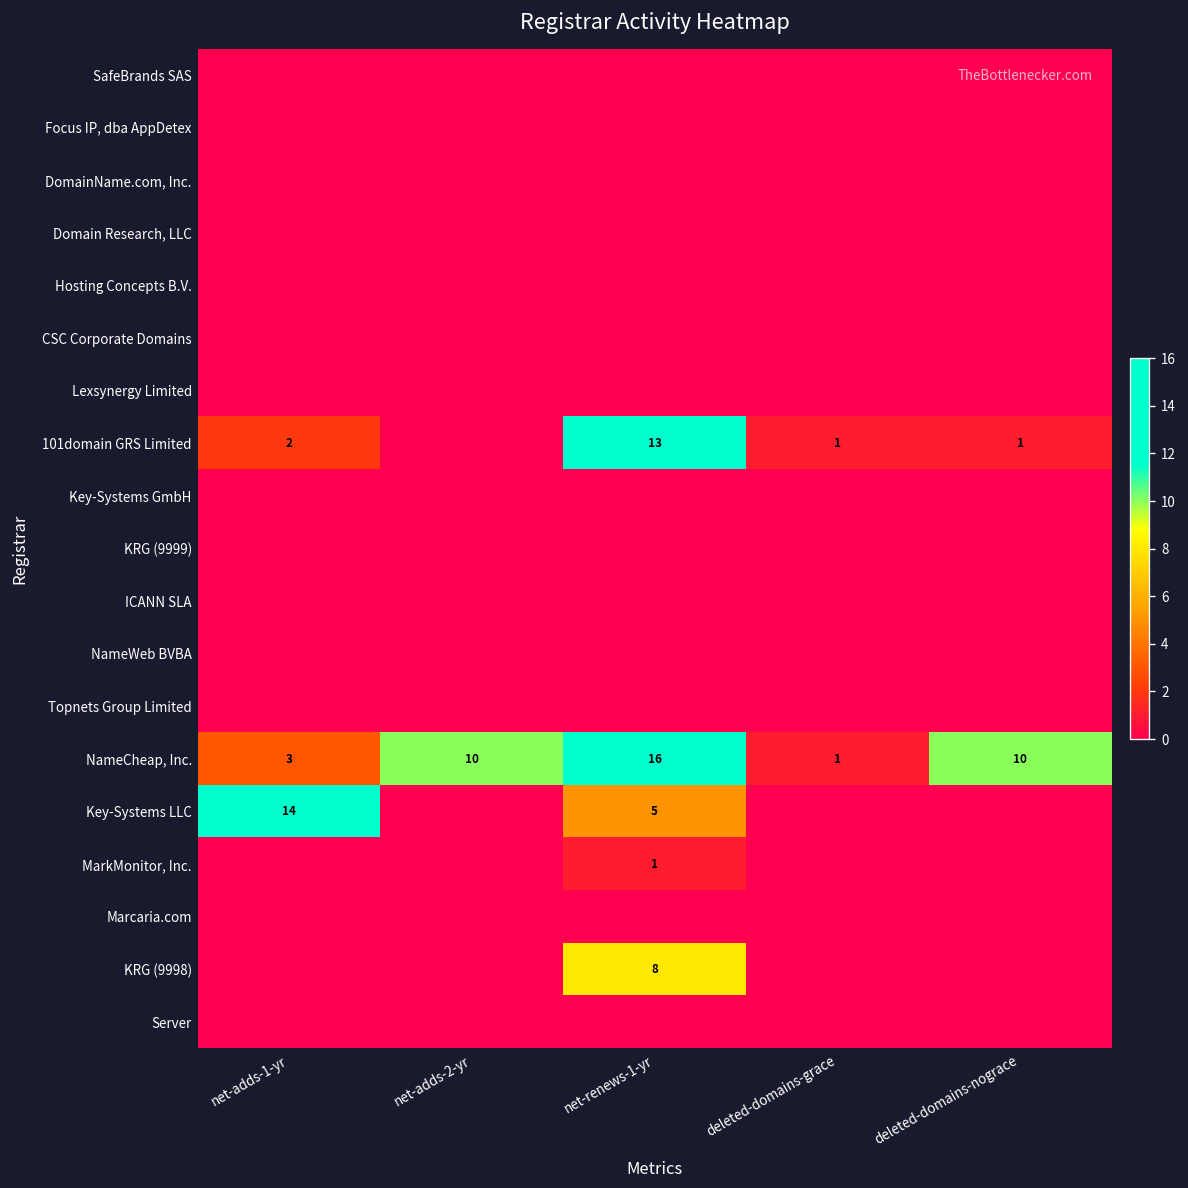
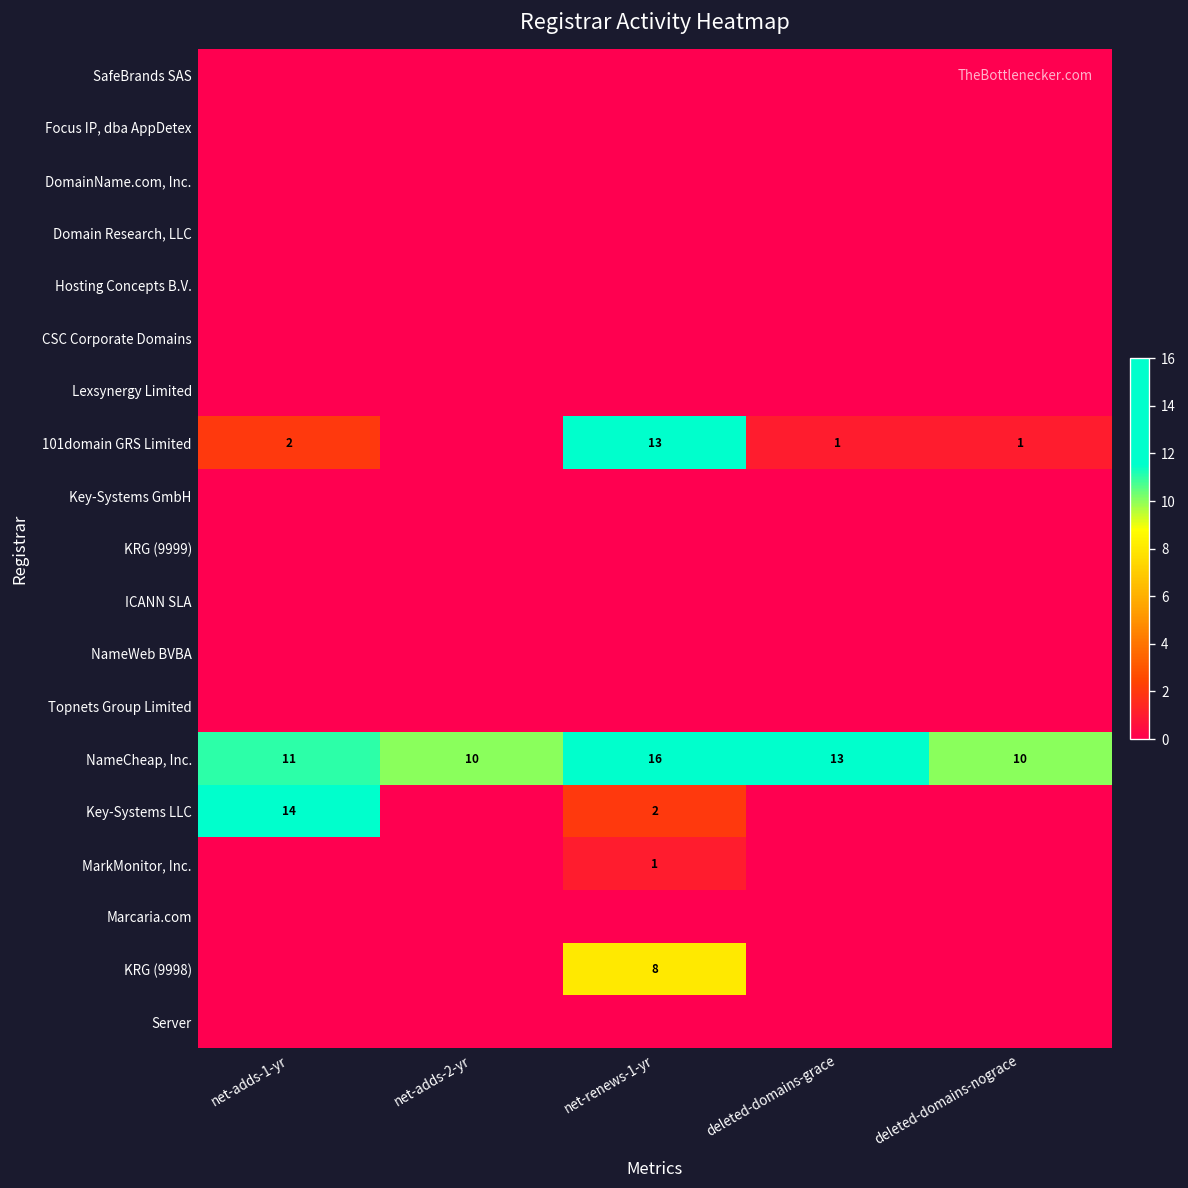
NameCheap, Inc., net-adds-1-yr: 3 -> 11
NameCheap, Inc., deleted-domains-grace: 1 -> 13
Key-Systems LLC, net-renews-1-yr: 5 -> 2
